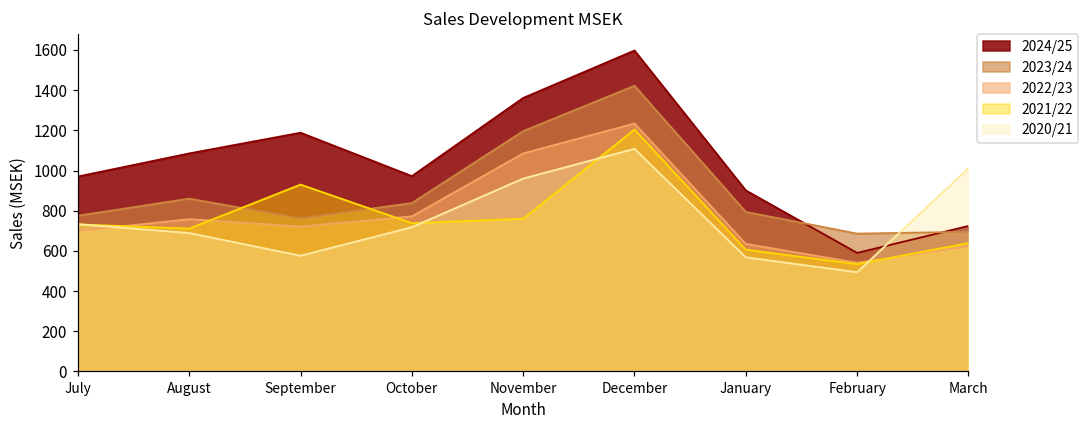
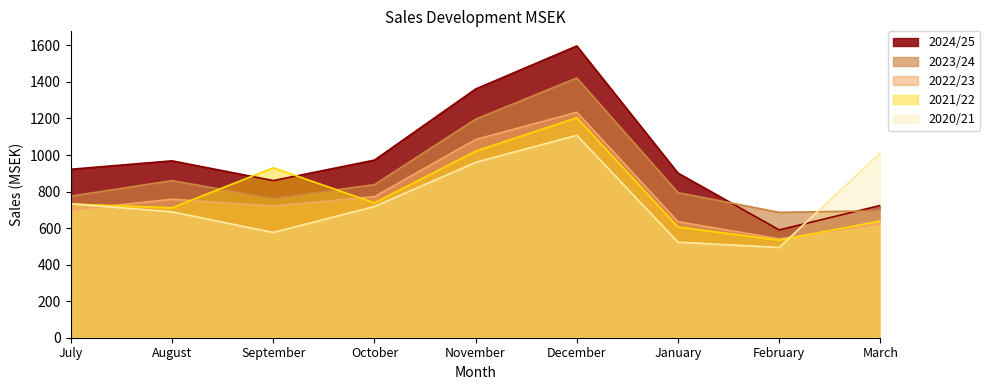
2024/25, July: 970 -> 920
2024/25, August: 1090 -> 970
2024/25, September: 1190 -> 860
2021/22, November: 760 -> 1020
2020/21, January: 570 -> 520
